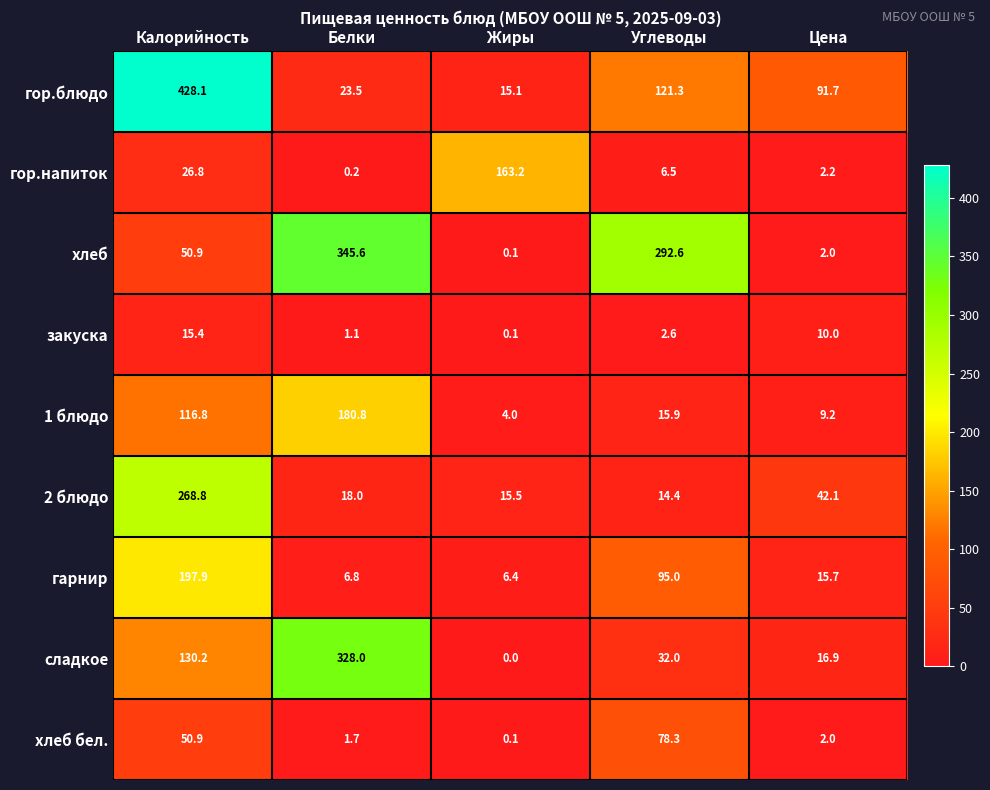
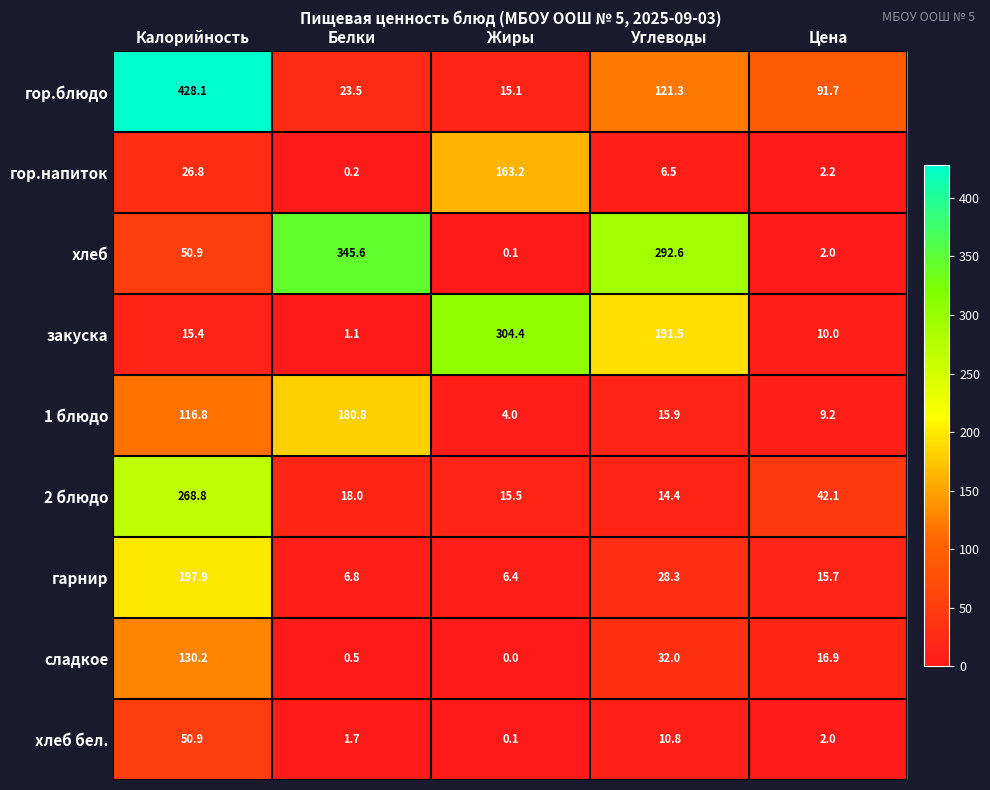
закуска, Жиры: 0.1 -> 304.4
закуска, Углеводы: 2.6 -> 191.5
гарнир, Углеводы: 95.0 -> 28.3
сладкое, Белки: 328.0 -> 0.5
хлеб бел., Углеводы: 78.3 -> 10.8
